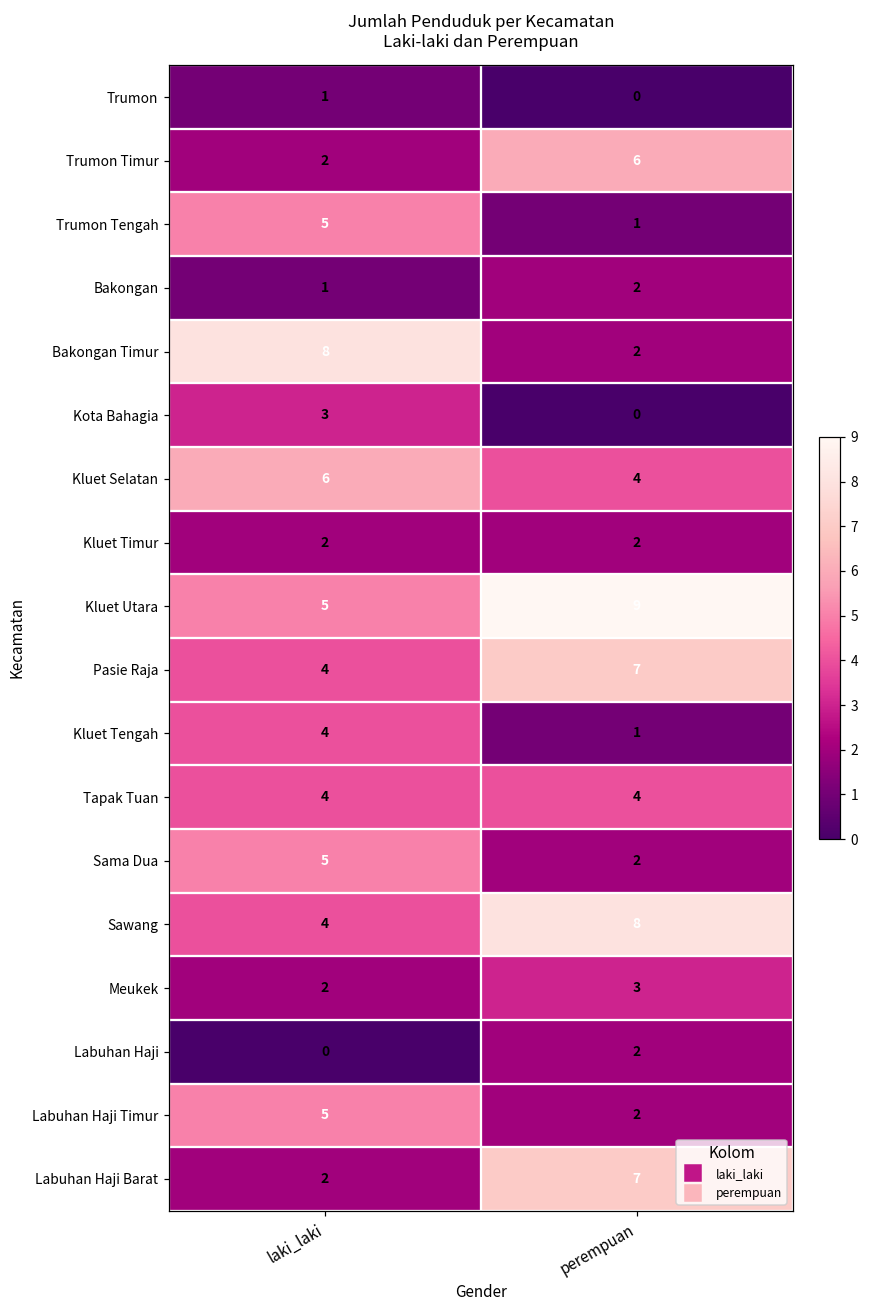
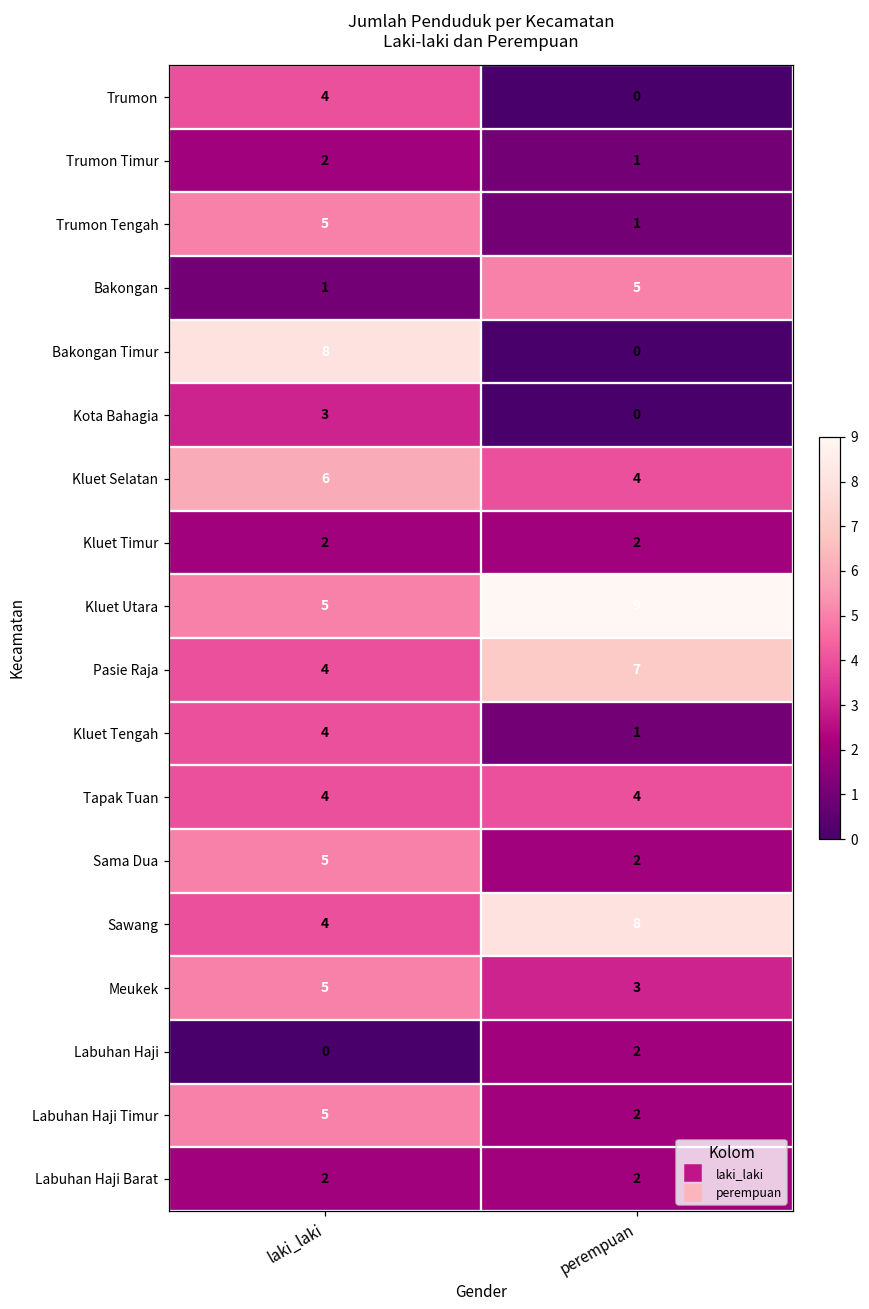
Trumon, laki_laki: 1 -> 4
Trumon Timur, perempuan: 6 -> 1
Bakongan, perempuan: 2 -> 5
Bakongan Timur, perempuan: 2 -> 0
Meukek, laki_laki: 2 -> 5
Labuhan Haji Barat, perempuan: 7 -> 2
